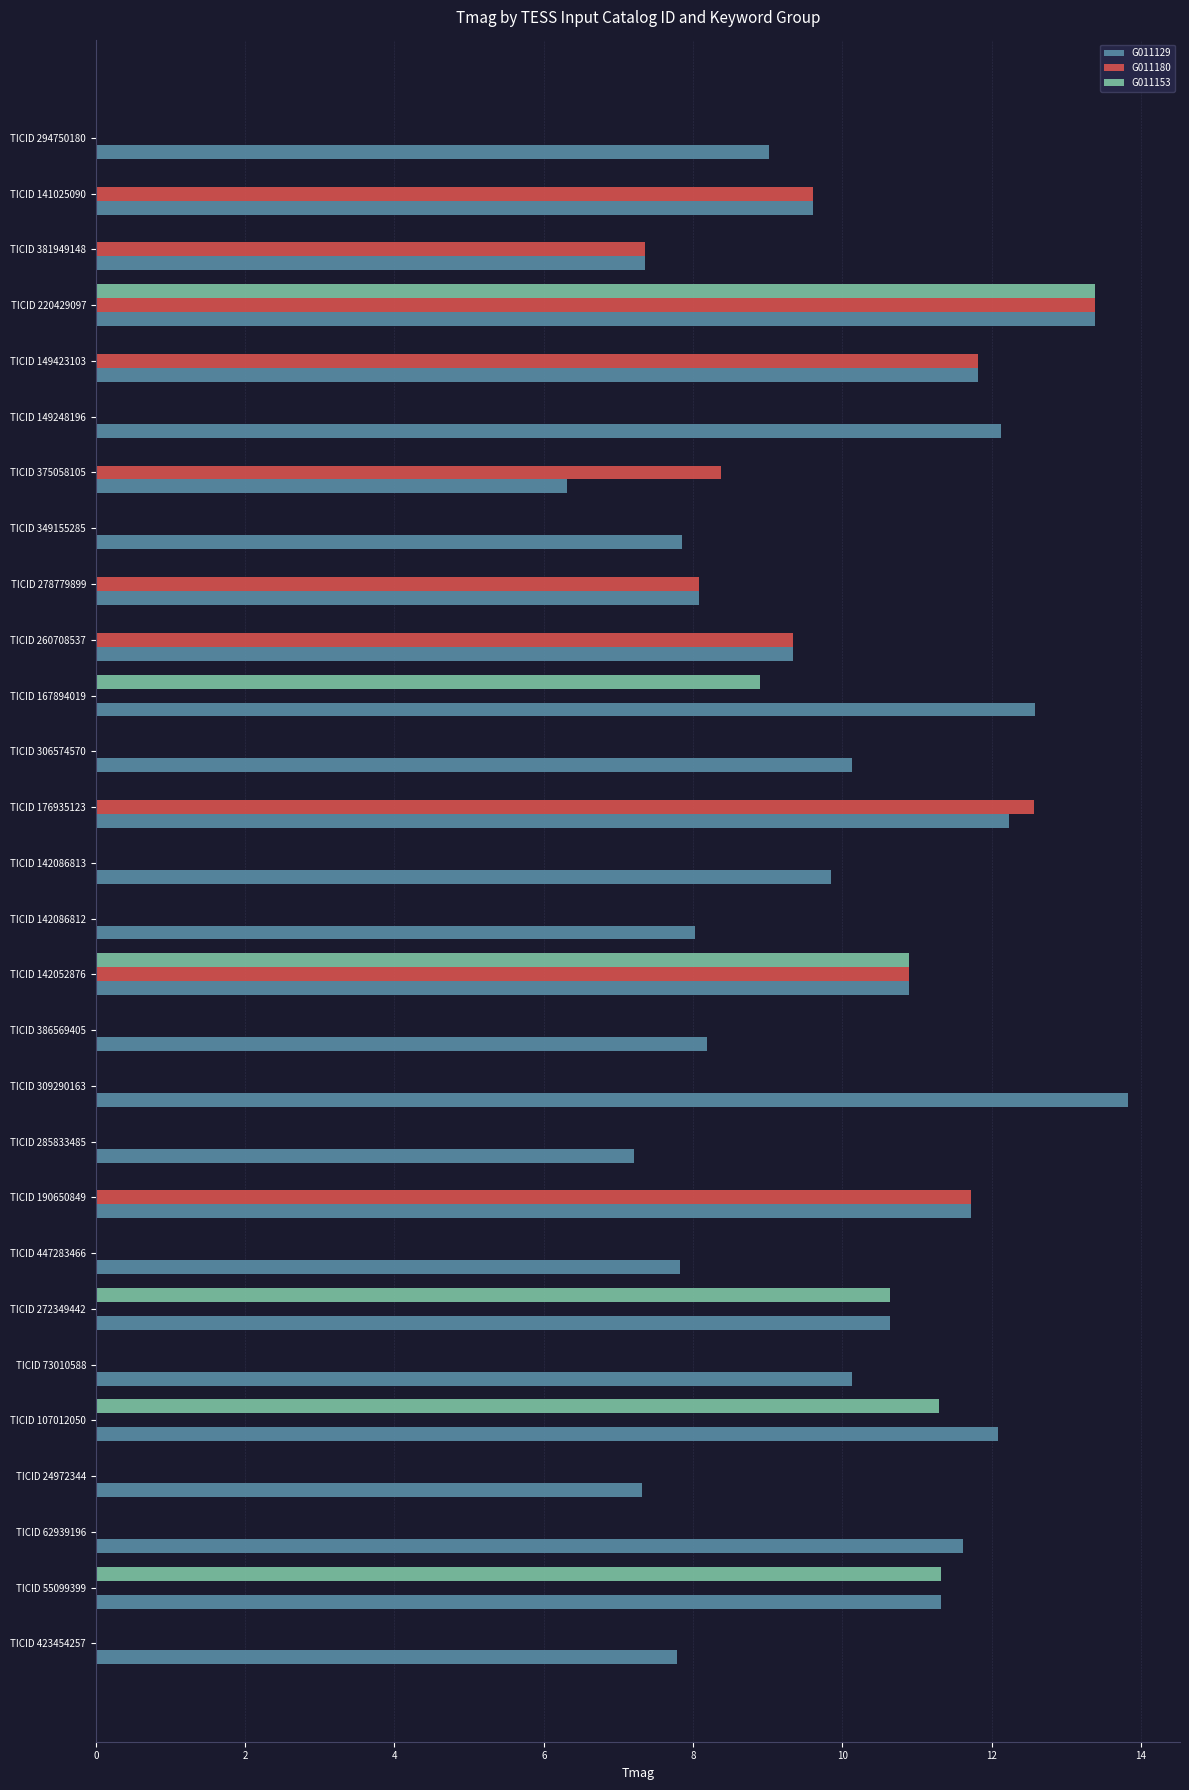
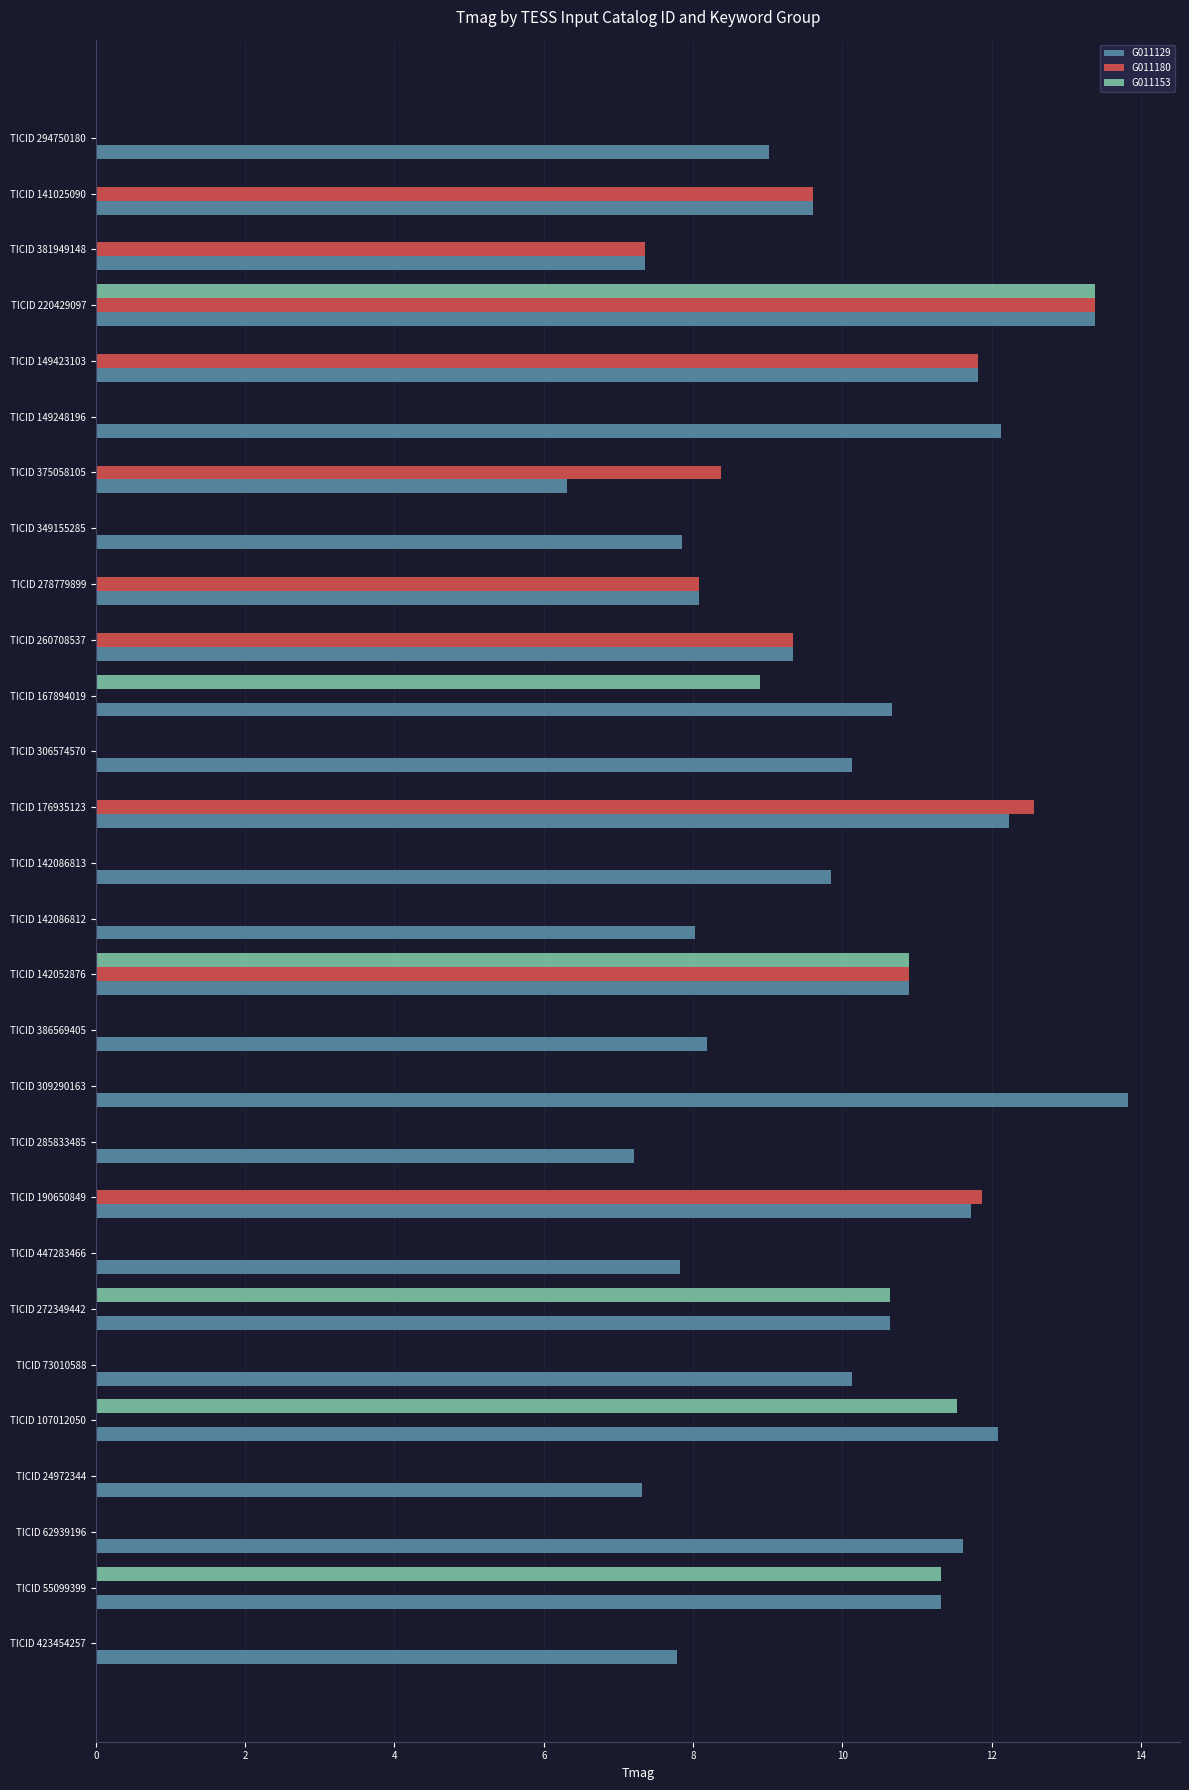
G011129, TICID 167894019: 12.6 -> 10.7
G011180, TICID 190650849: 11.7 -> 11.9
G011153, TICID 107012050: 11.3 -> 11.5
